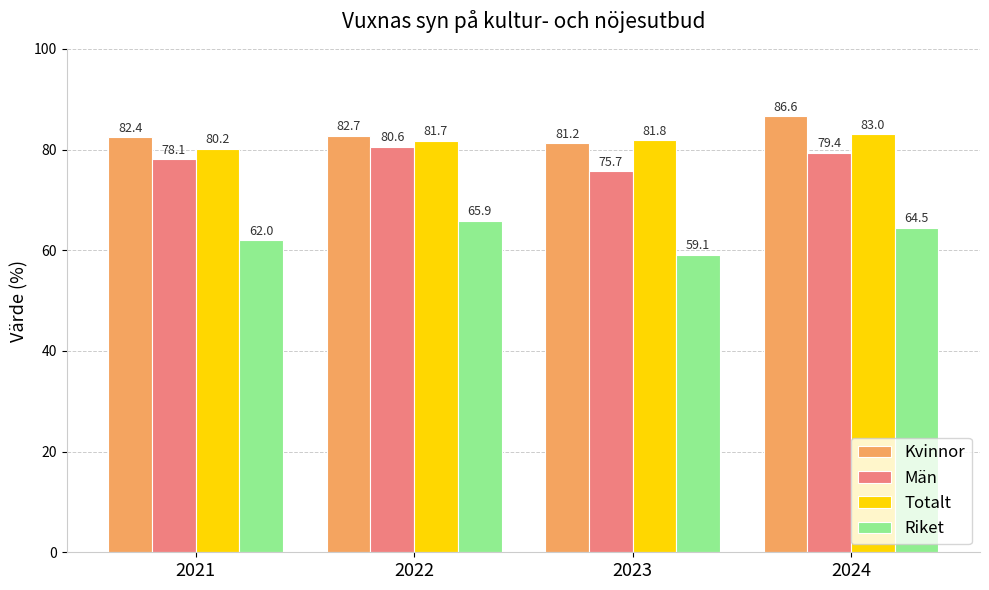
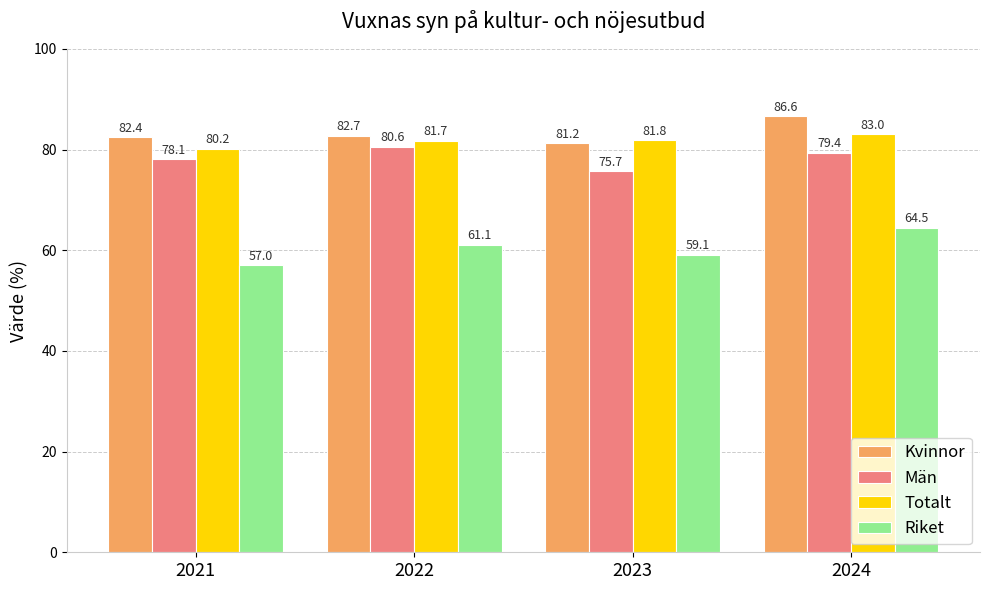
Riket, 2021: 62.0 -> 57.0
Riket, 2022: 65.9 -> 61.1
